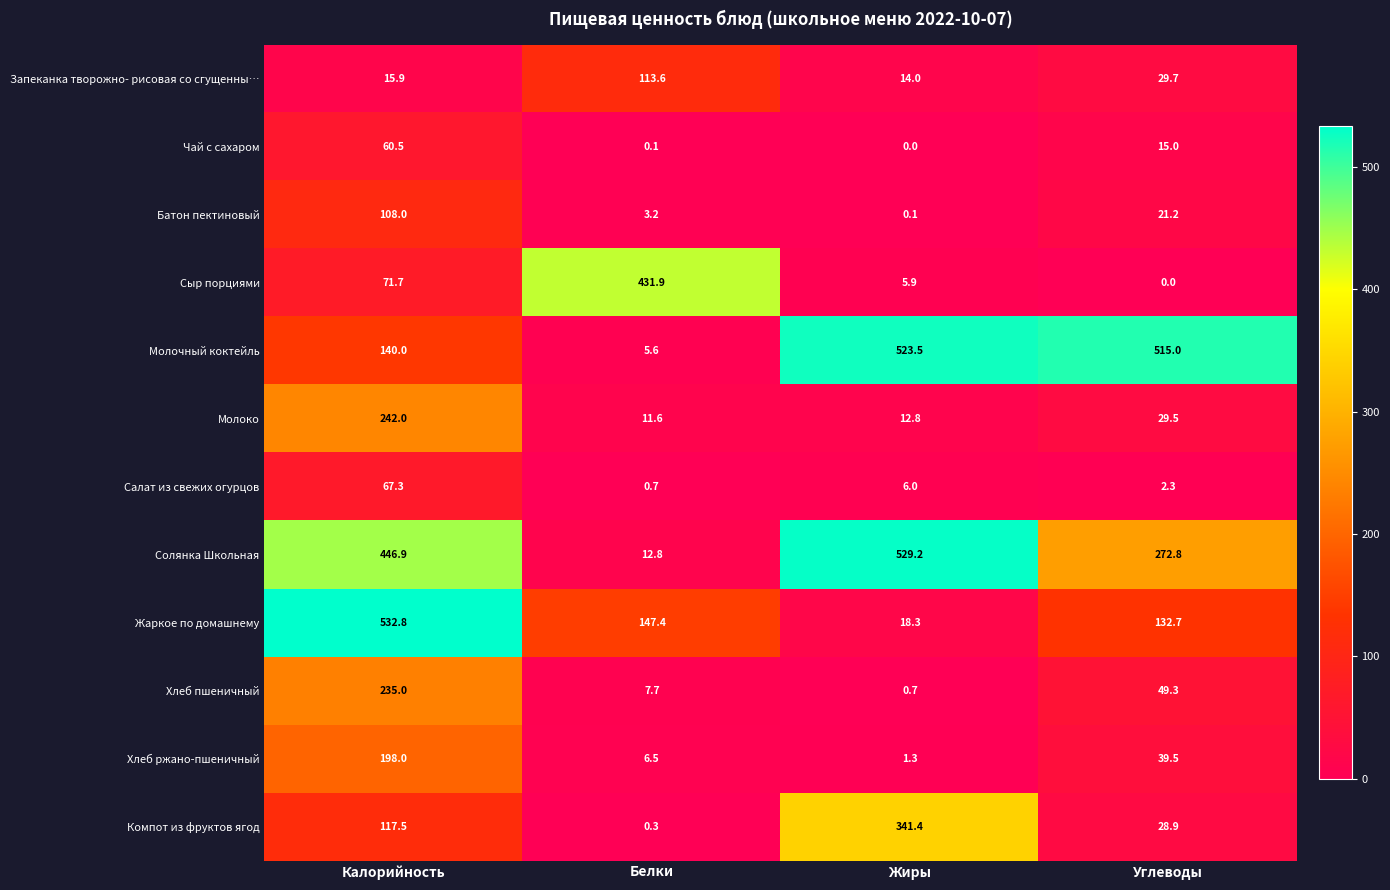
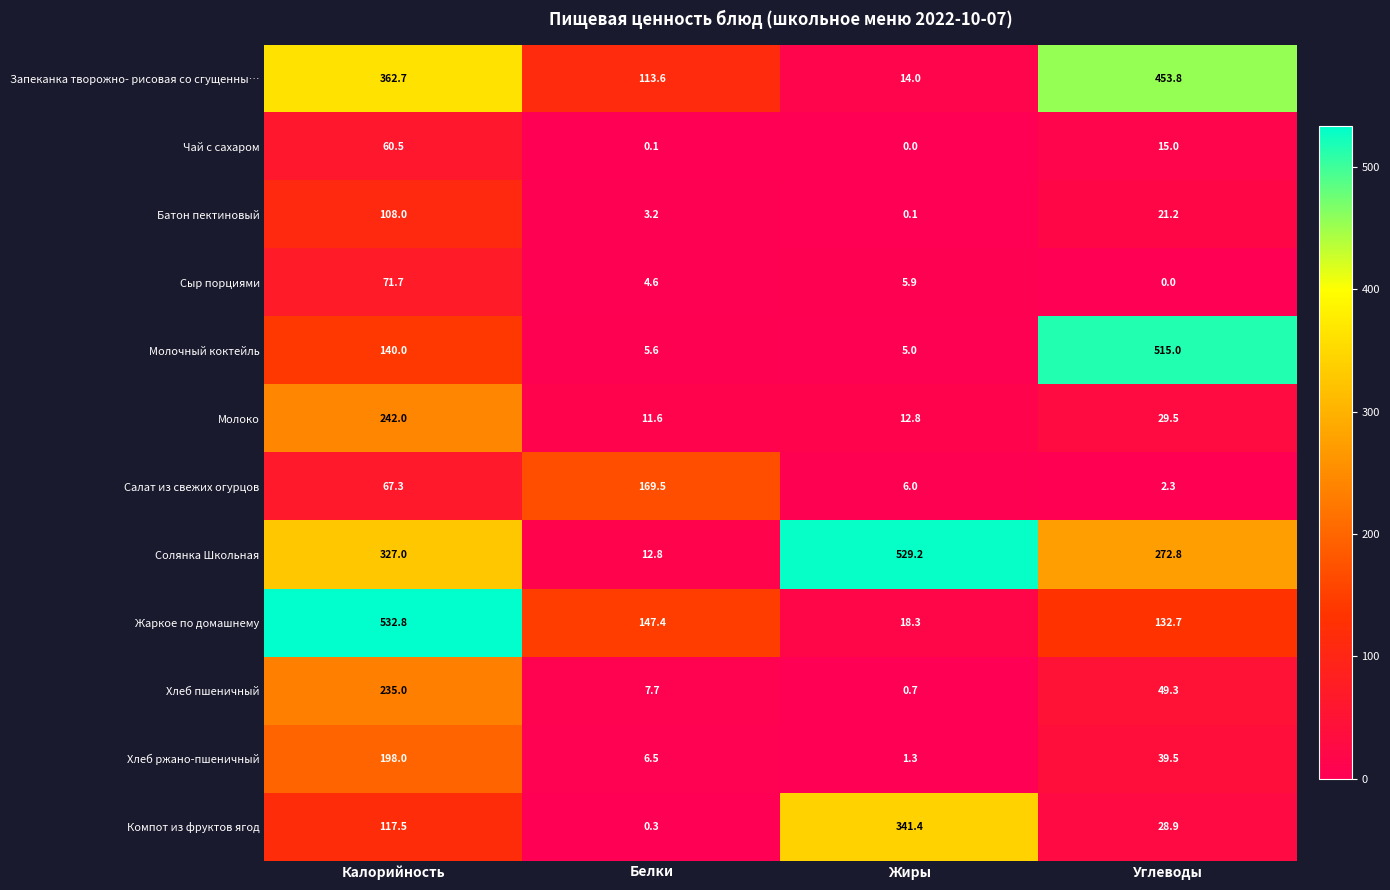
Запеканка творожно- рисовая со сгущенны…, Калорийность: 15.9 -> 362.7
Запеканка творожно- рисовая со сгущенны…, Углеводы: 29.7 -> 453.8
Сыр порциями, Белки: 431.9 -> 4.6
Молочный коктейль, Жиры: 523.5 -> 5.0
Салат из свежих огурцов, Белки: 0.7 -> 169.5
Солянка Школьная, Калорийность: 446.9 -> 327.0
